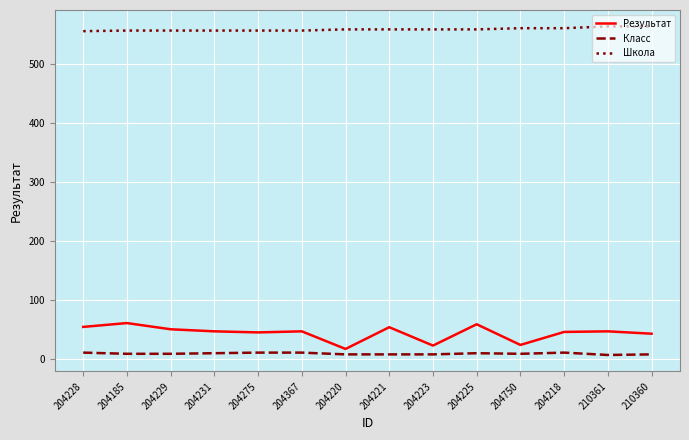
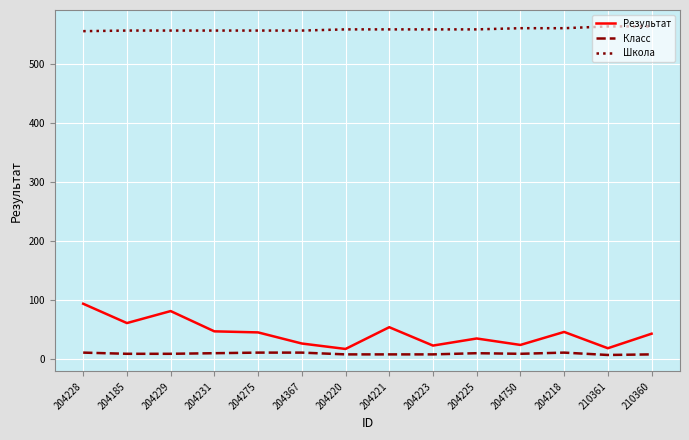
Результат, 204228: 50 -> 90
Результат, 204229: 50 -> 80
Результат, 204367: 50 -> 30
Результат, 204225: 60 -> 30
Результат, 210361: 50 -> 20
